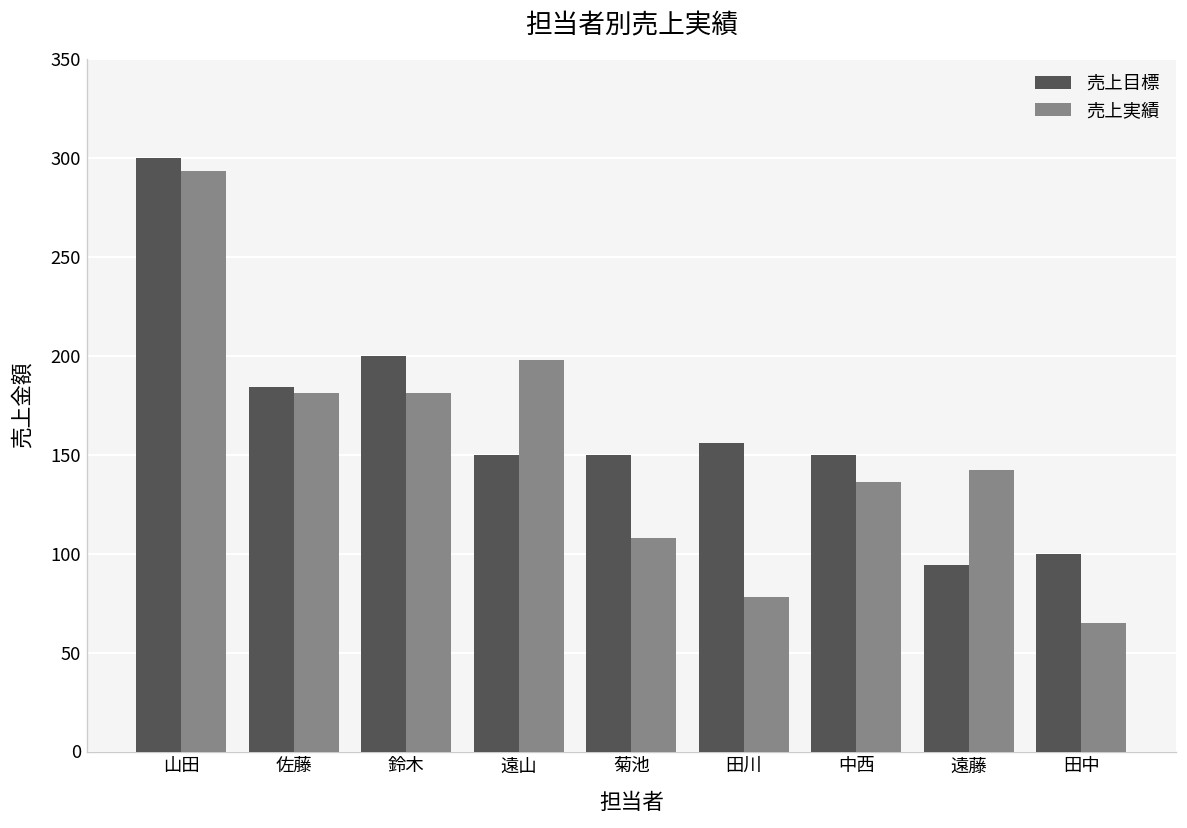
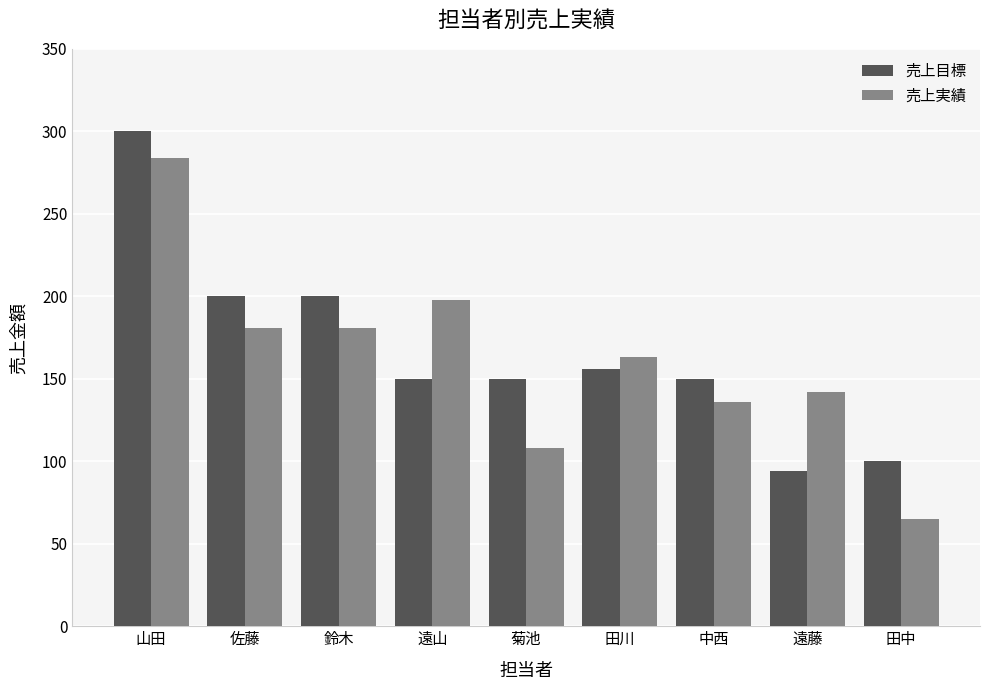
売上実績, 山田: 293 -> 284
売上目標, 佐藤: 184 -> 200
売上実績, 田川: 78 -> 163
